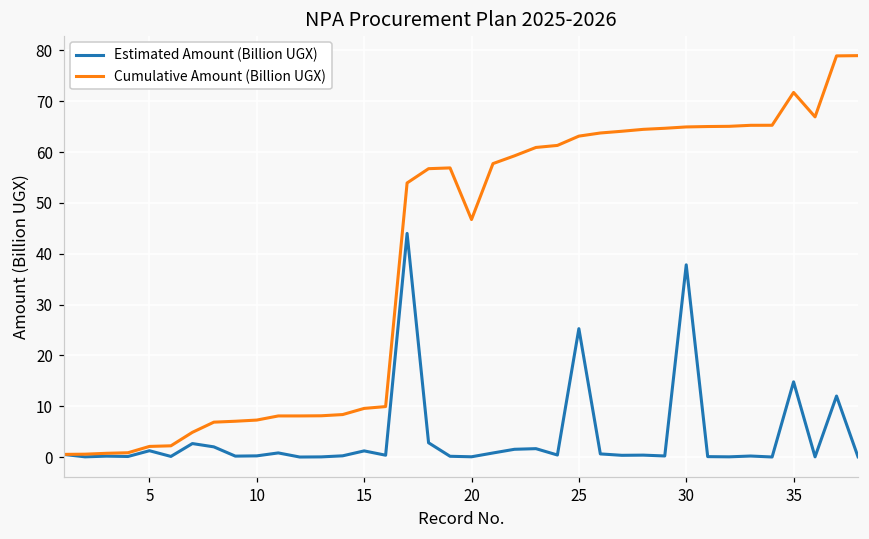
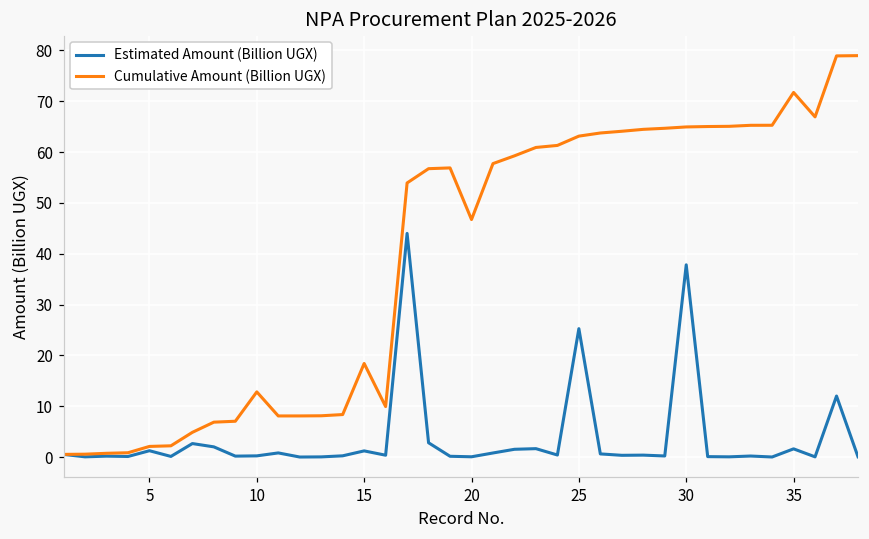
Cumulative Amount (Billion UGX), 10: 7 -> 13
Cumulative Amount (Billion UGX), 15: 10 -> 18
Estimated Amount (Billion UGX), 35: 15 -> 2
